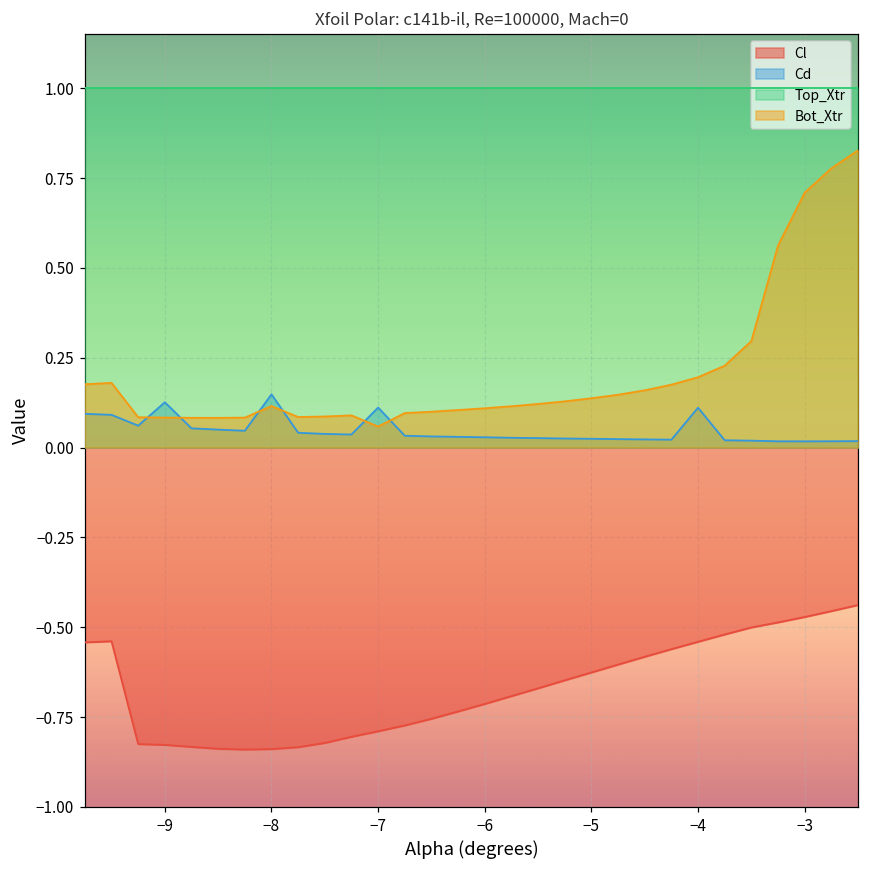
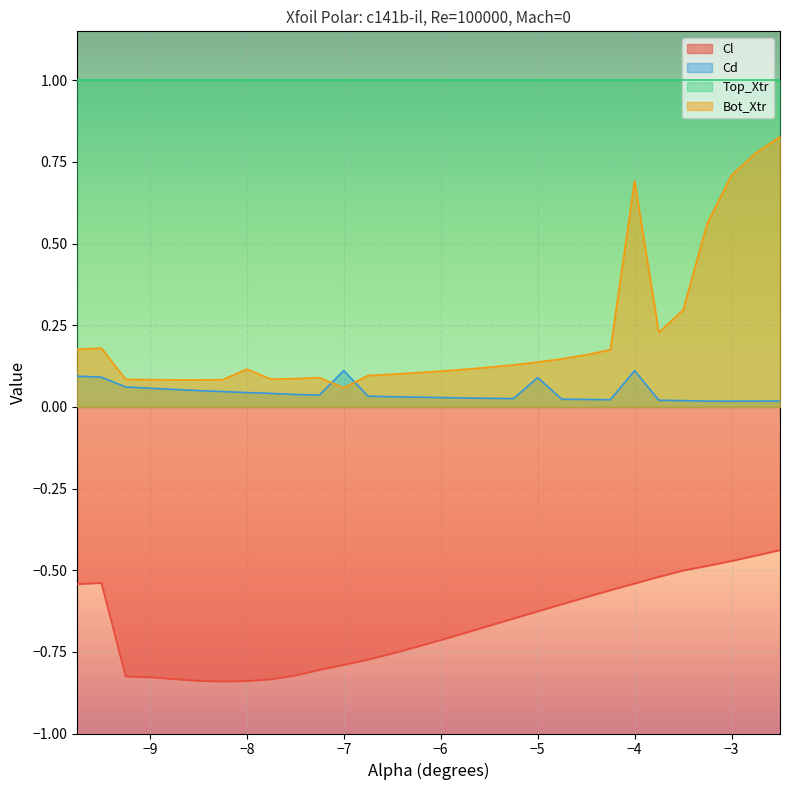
Cd, −9: 0.13 -> 0.06
Cd, −8: 0.15 -> 0.04
Cd, −5: 0.02 -> 0.09
Bot_Xtr, −4: 0.20 -> 0.69
